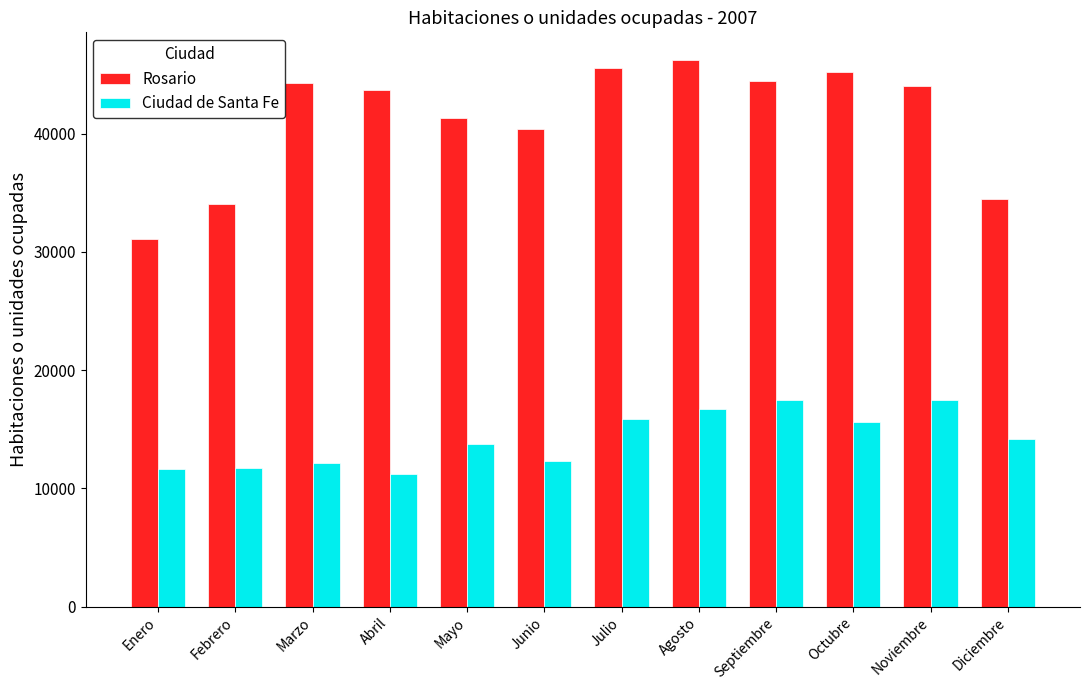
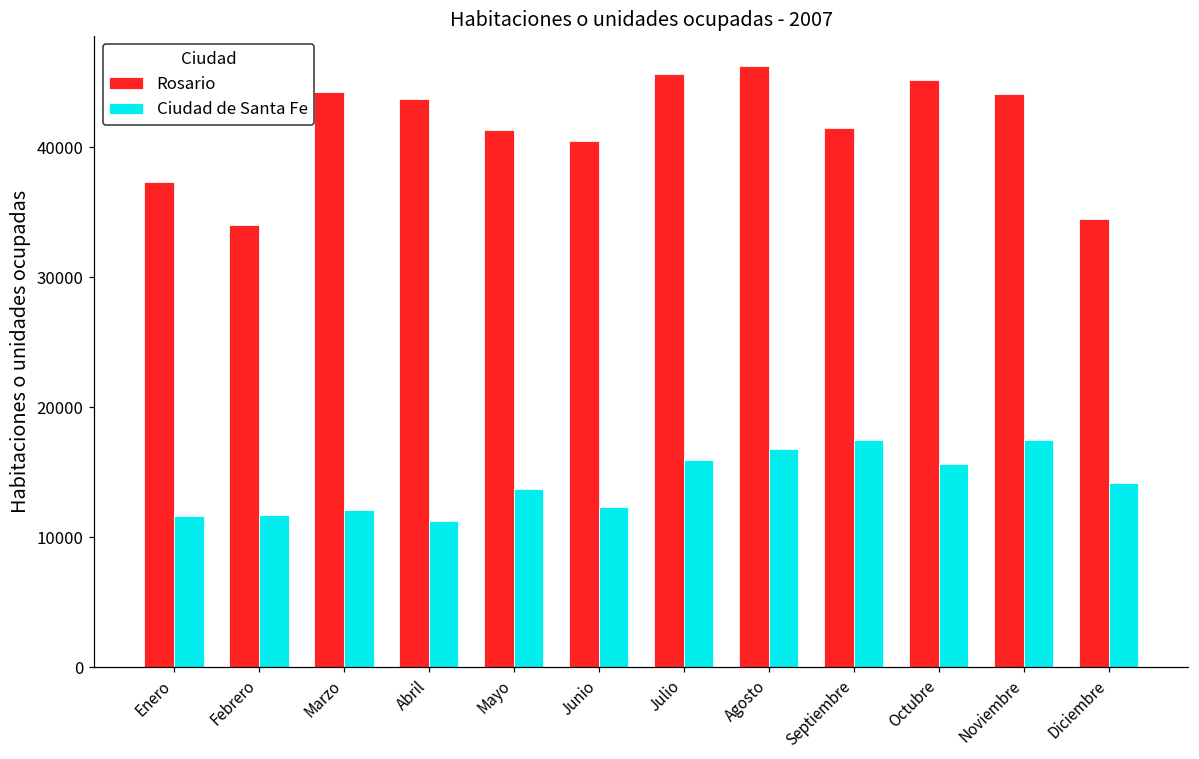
Rosario, Enero: 31100 -> 37300
Rosario, Septiembre: 44500 -> 41500
